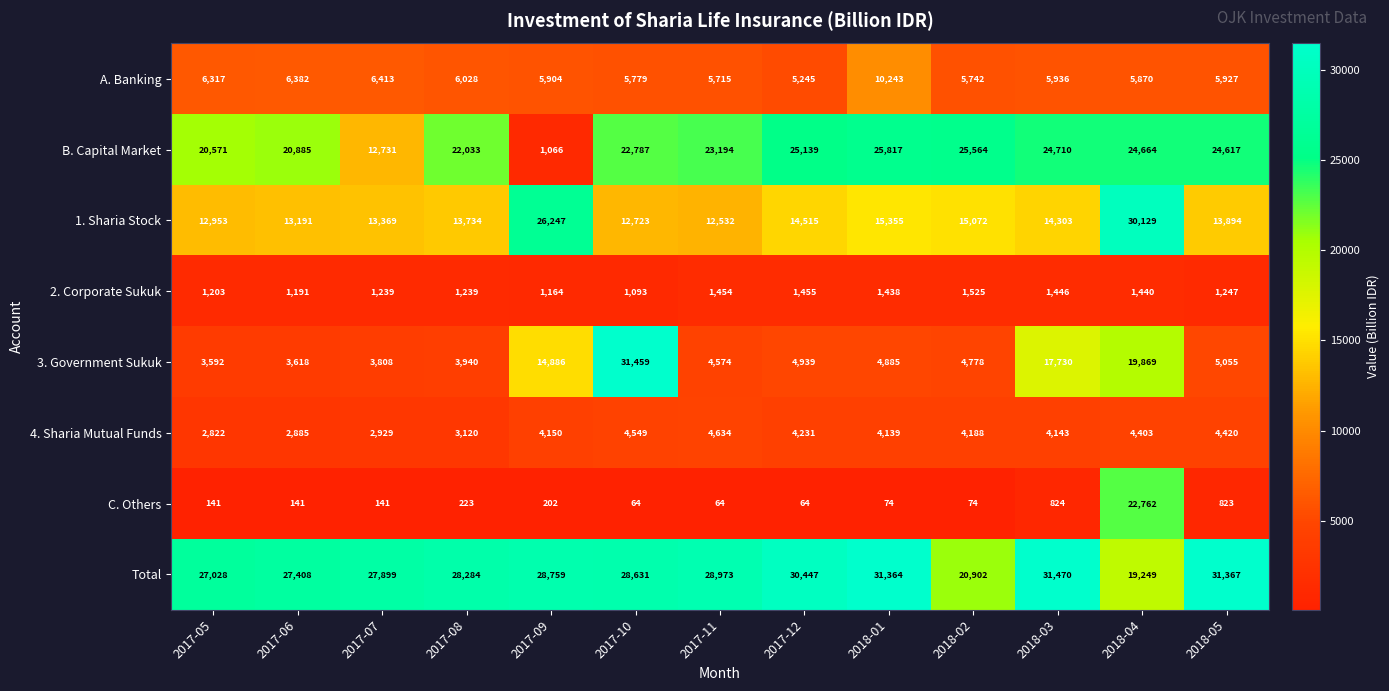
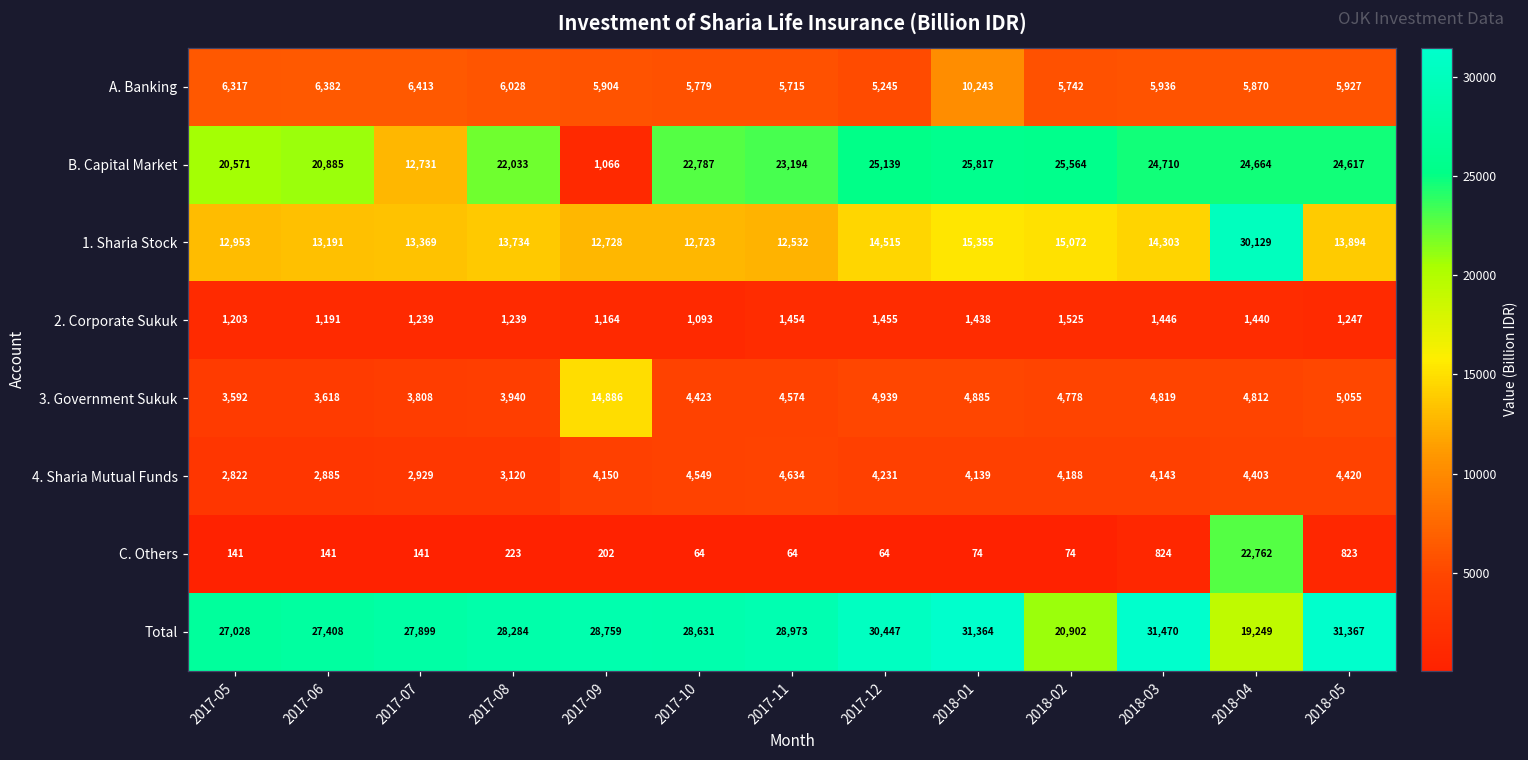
1. Sharia Stock, 2017-09: 26,247 -> 12,728
3. Government Sukuk, 2017-10: 31,459 -> 4,423
3. Government Sukuk, 2018-03: 17,730 -> 4,819
3. Government Sukuk, 2018-04: 19,869 -> 4,812
